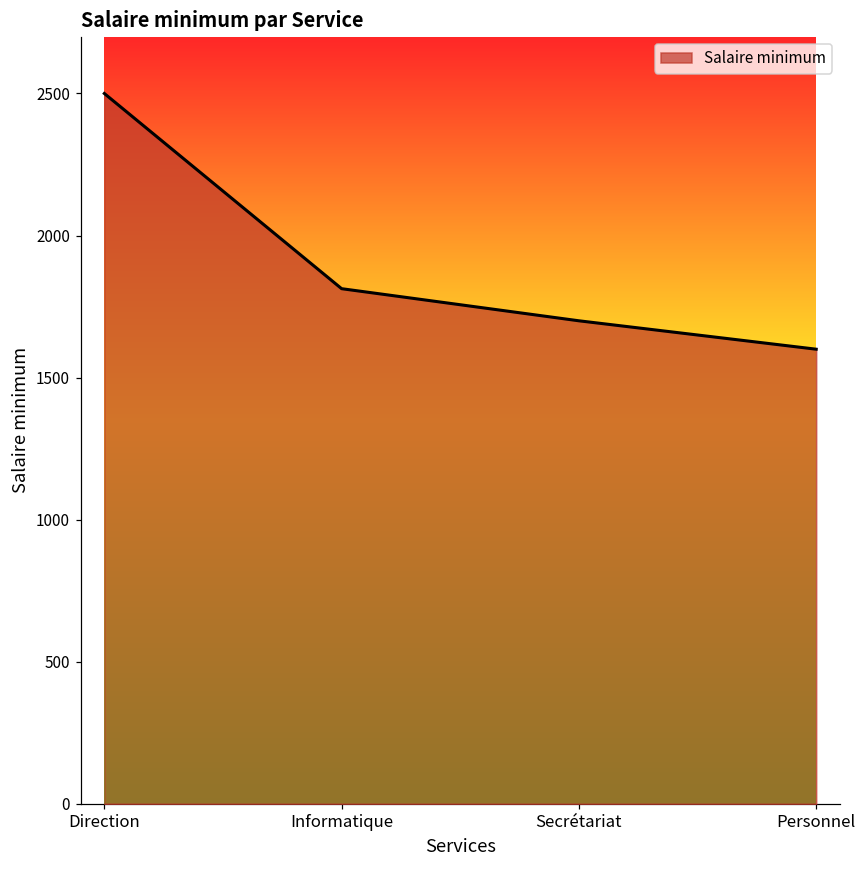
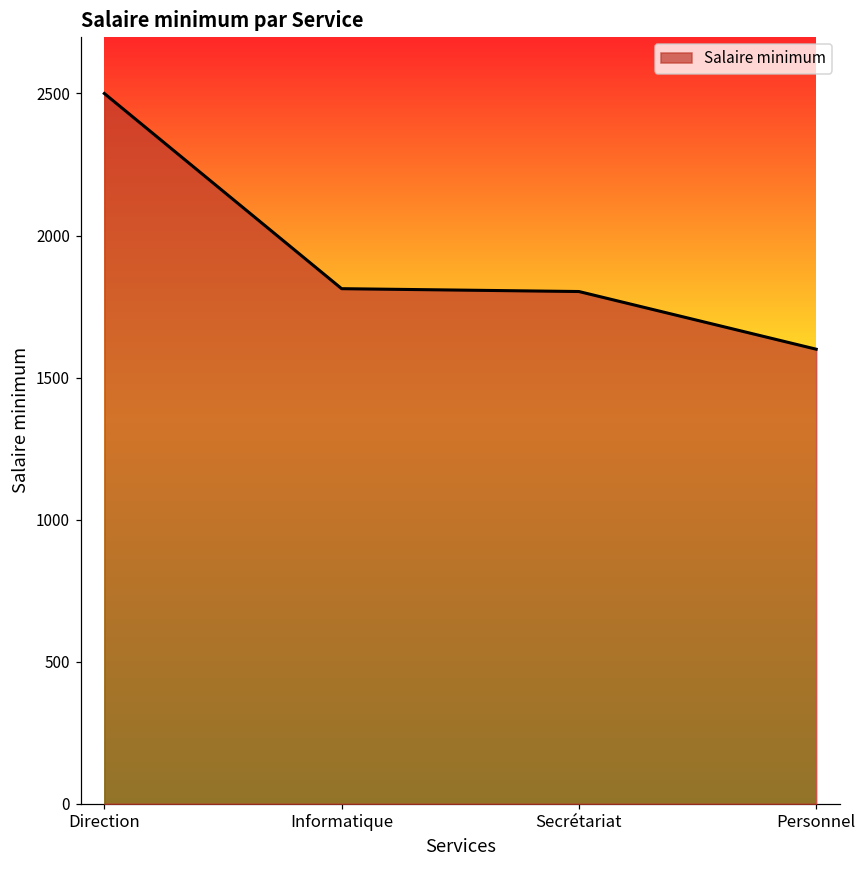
Secrétariat: 1700 -> 1800
